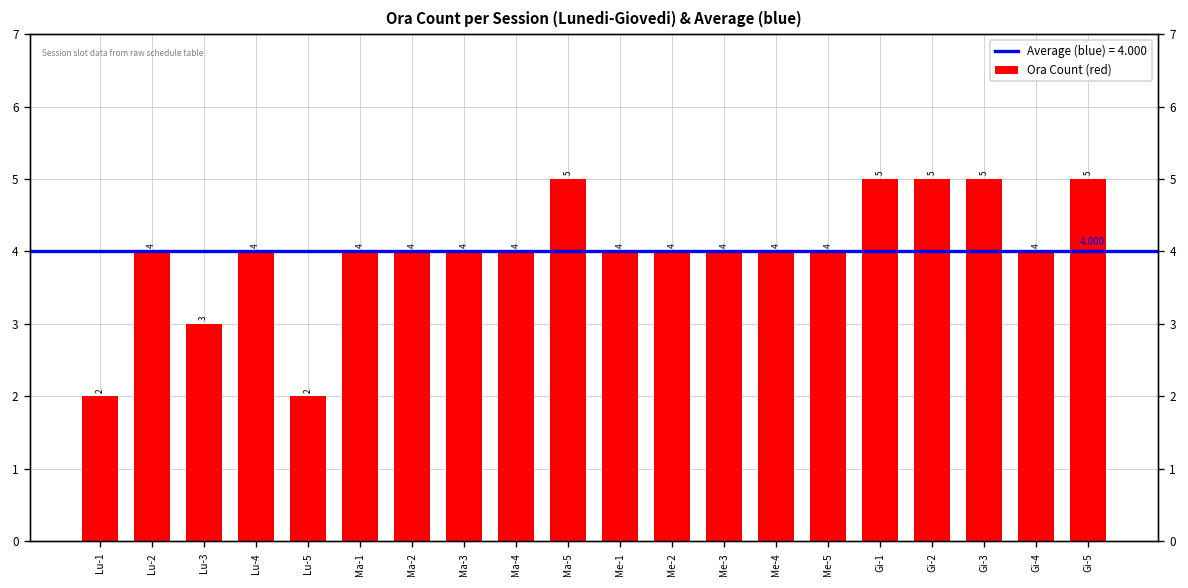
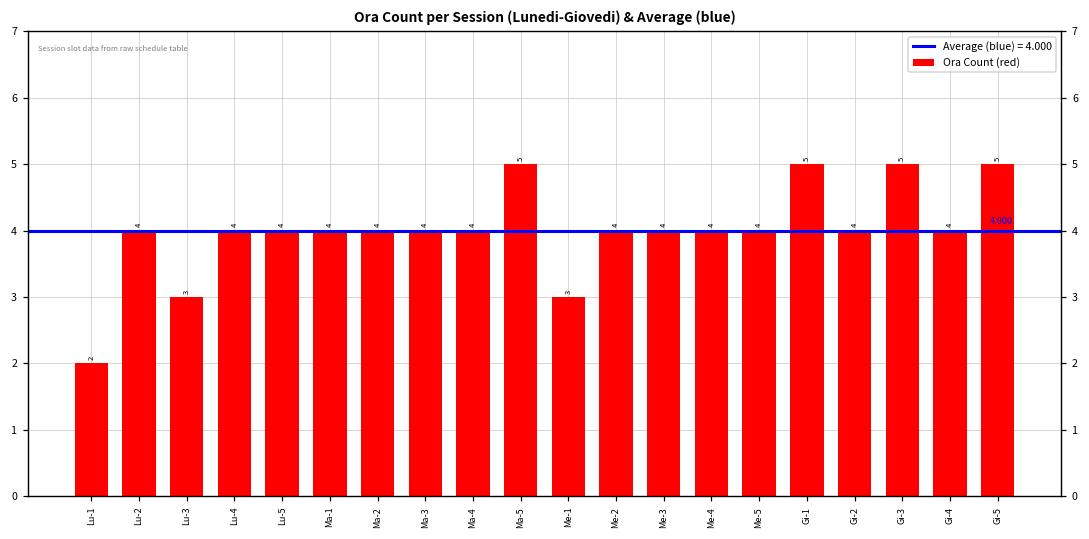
Lu-5: 2 -> 4
Me-1: 4 -> 3
Gi-2: 5 -> 4
